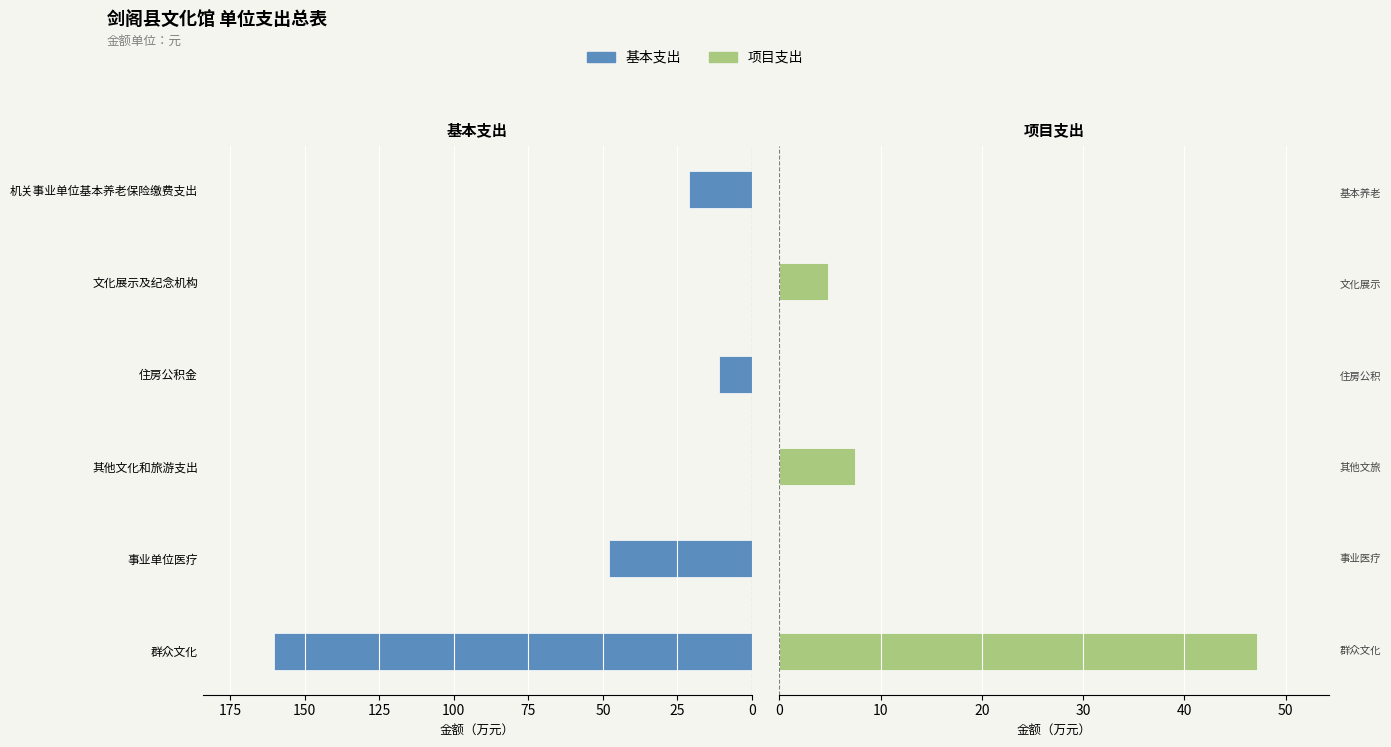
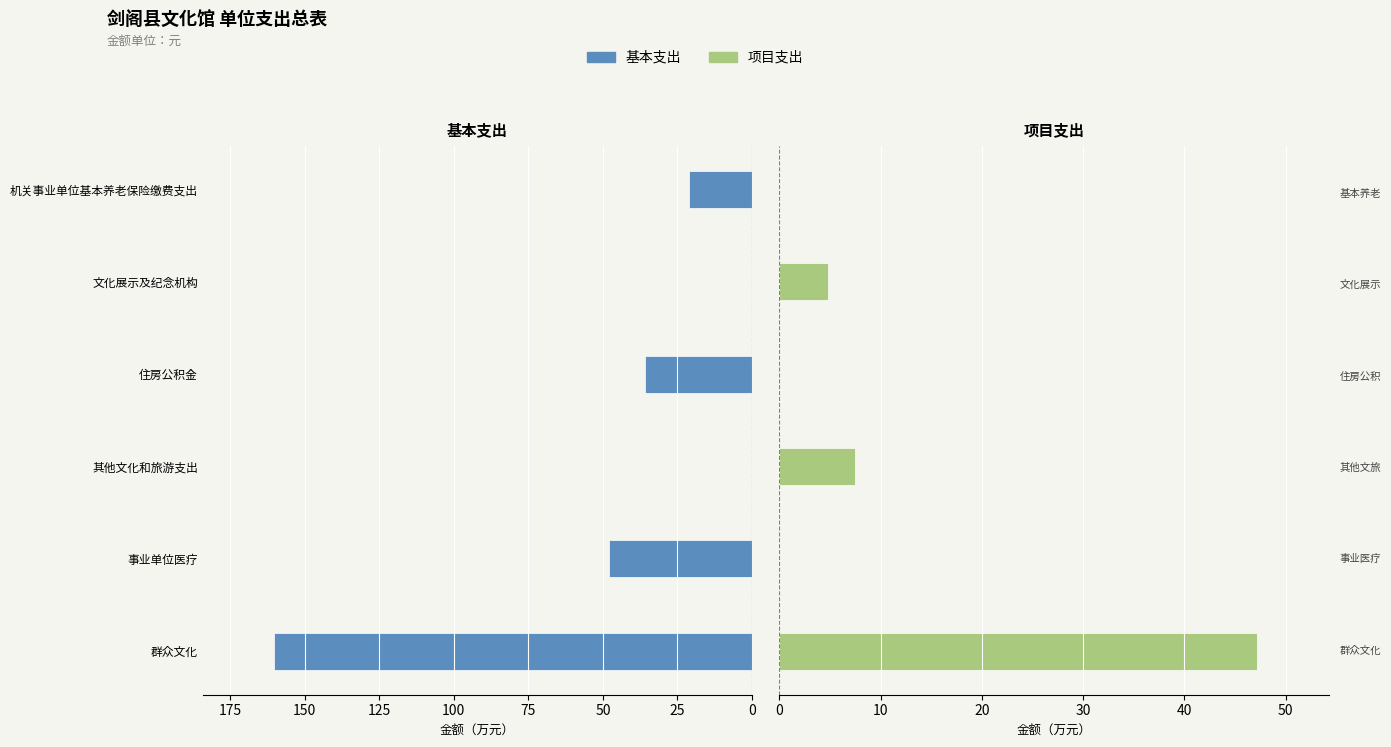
基本支出, 住房公积金: 11 -> 36
